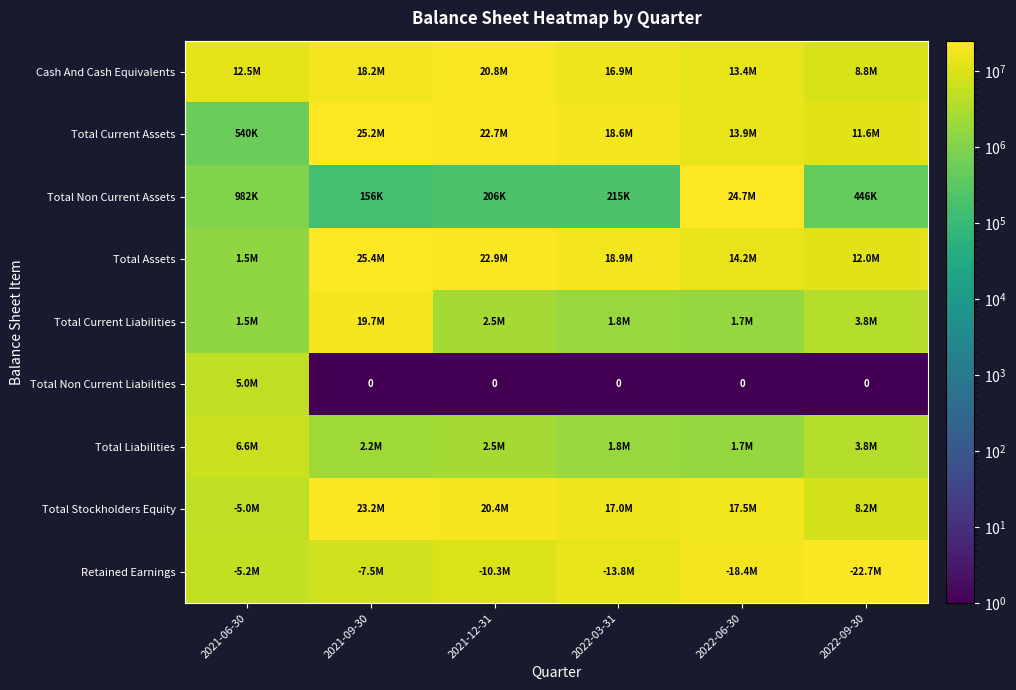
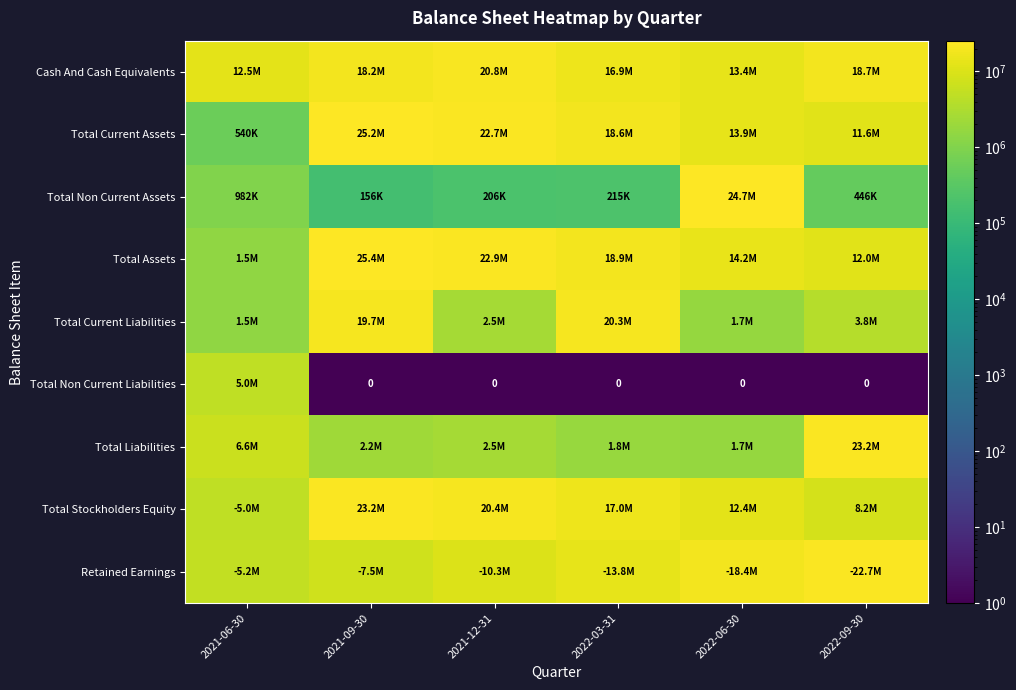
Cash And Cash Equivalents, 2022-09-30: 8.8M -> 18.7M
Total Current Liabilities, 2022-03-31: 1.8M -> 20.3M
Total Liabilities, 2022-09-30: 3.8M -> 23.2M
Total Stockholders Equity, 2022-06-30: 17.5M -> 12.4M
